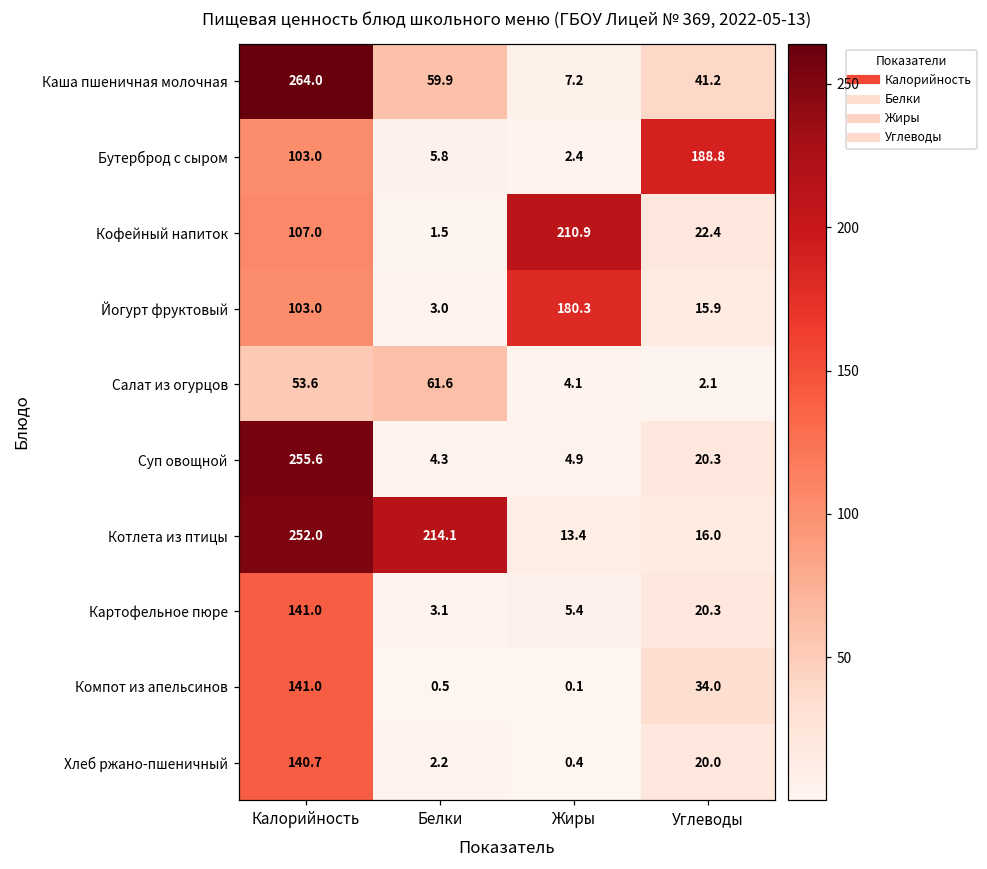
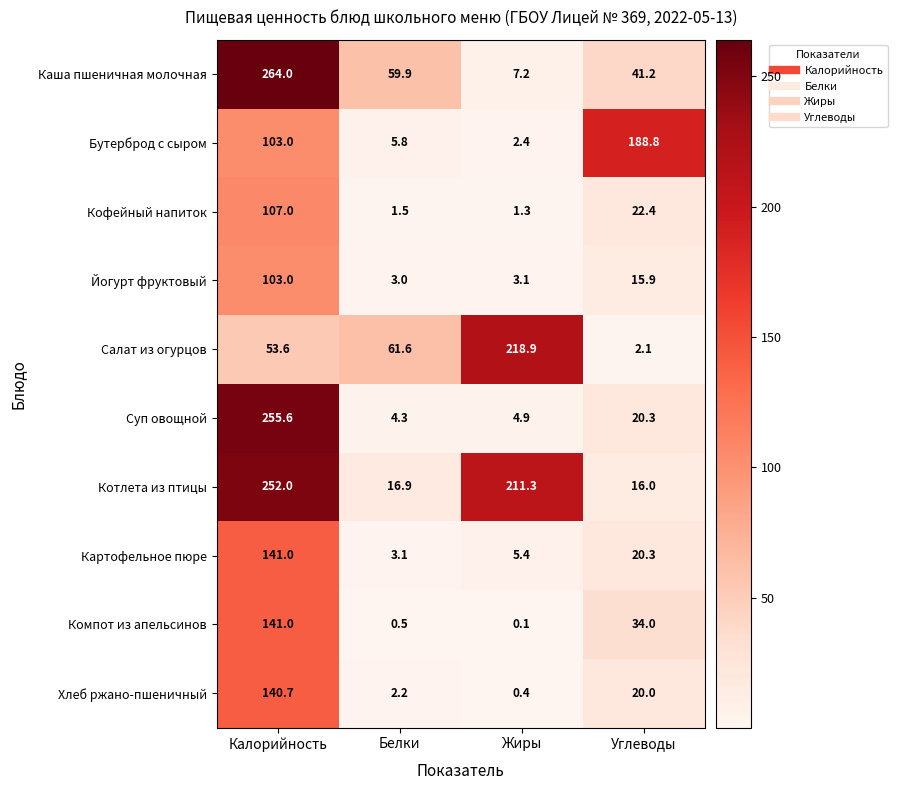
Кофейный напиток, Жиры: 210.9 -> 1.3
Йогурт фруктовый, Жиры: 180.3 -> 3.1
Салат из огурцов, Жиры: 4.1 -> 218.9
Котлета из птицы, Белки: 214.1 -> 16.9
Котлета из птицы, Жиры: 13.4 -> 211.3
